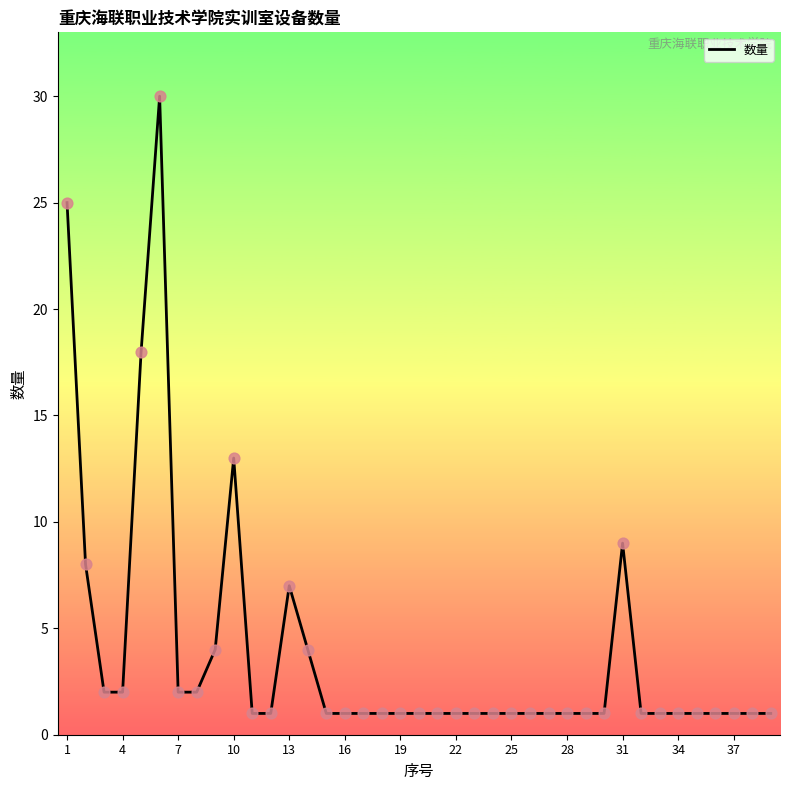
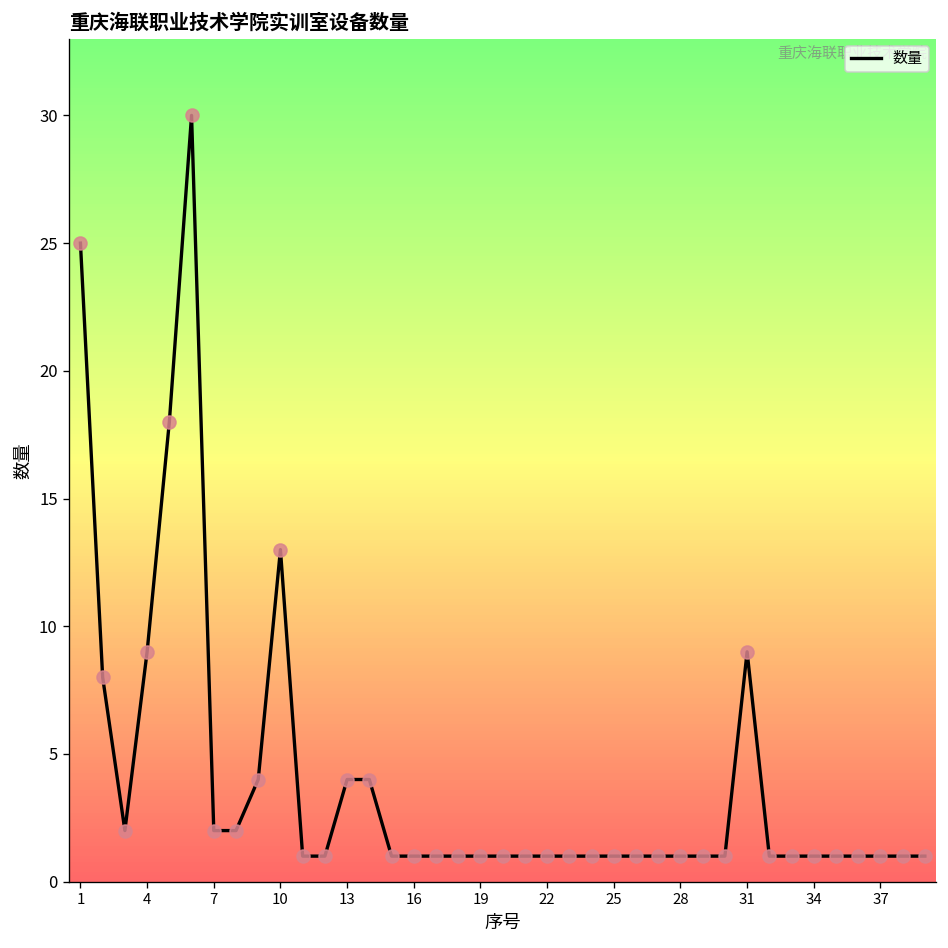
4: 2 -> 9
13: 7 -> 4
